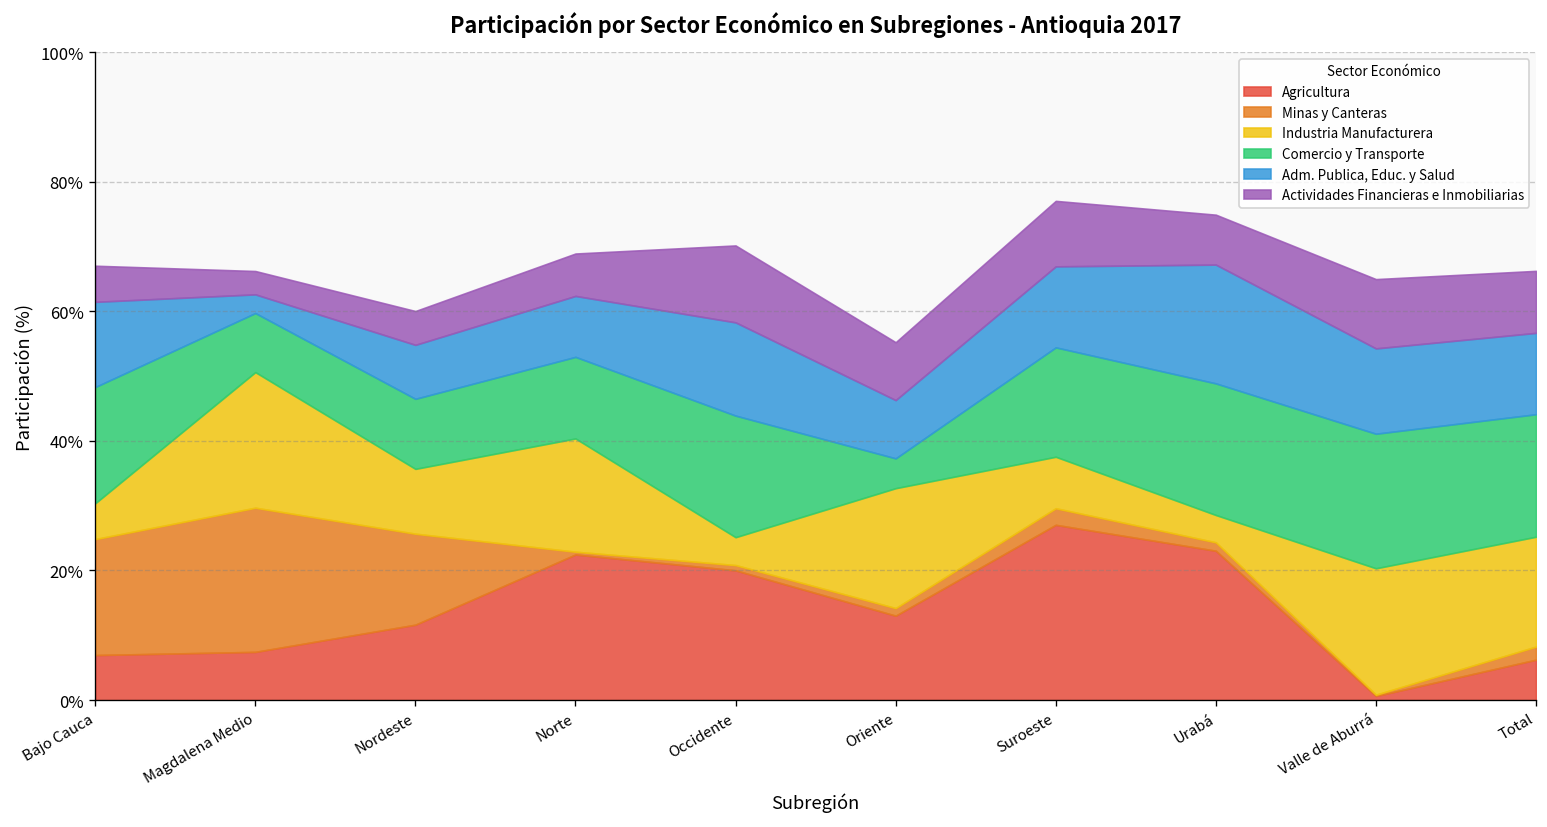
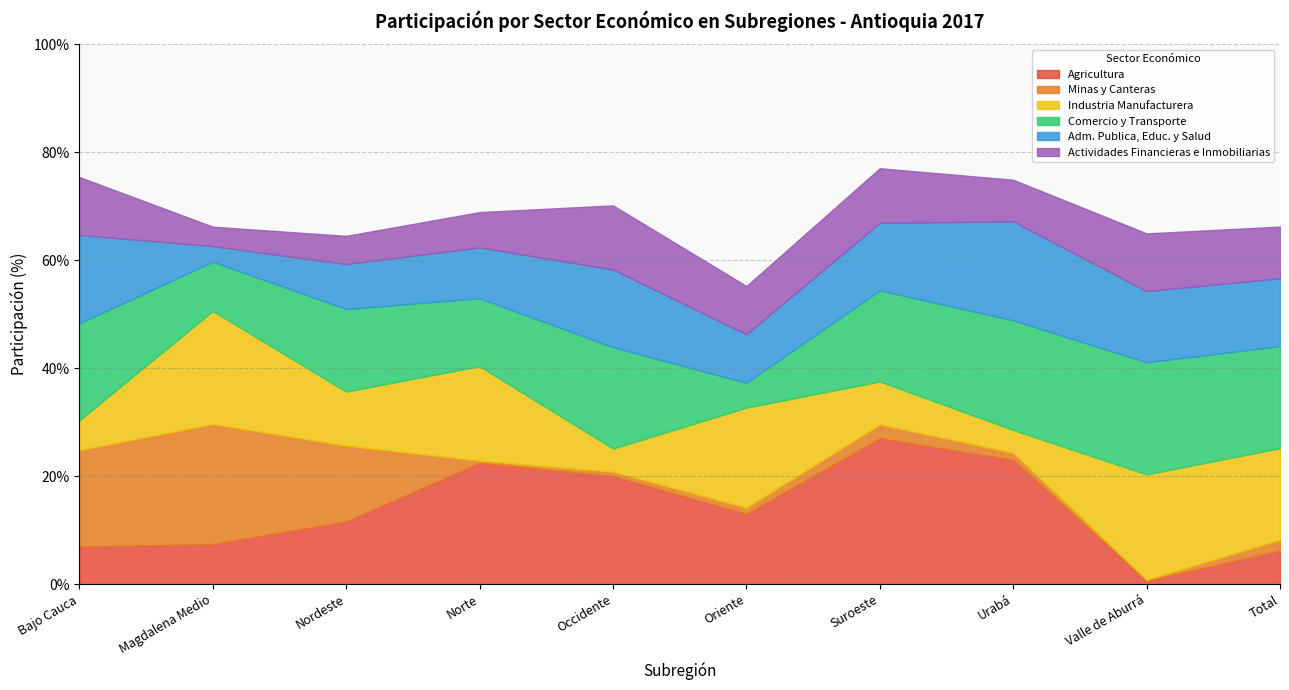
Adm. Publica, Educ. y Salud, Bajo Cauca: 13% -> 16%
Actividades Financieras e Inmobiliarias, Bajo Cauca: 6% -> 11%
Comercio y Transporte, Nordeste: 11% -> 15%
